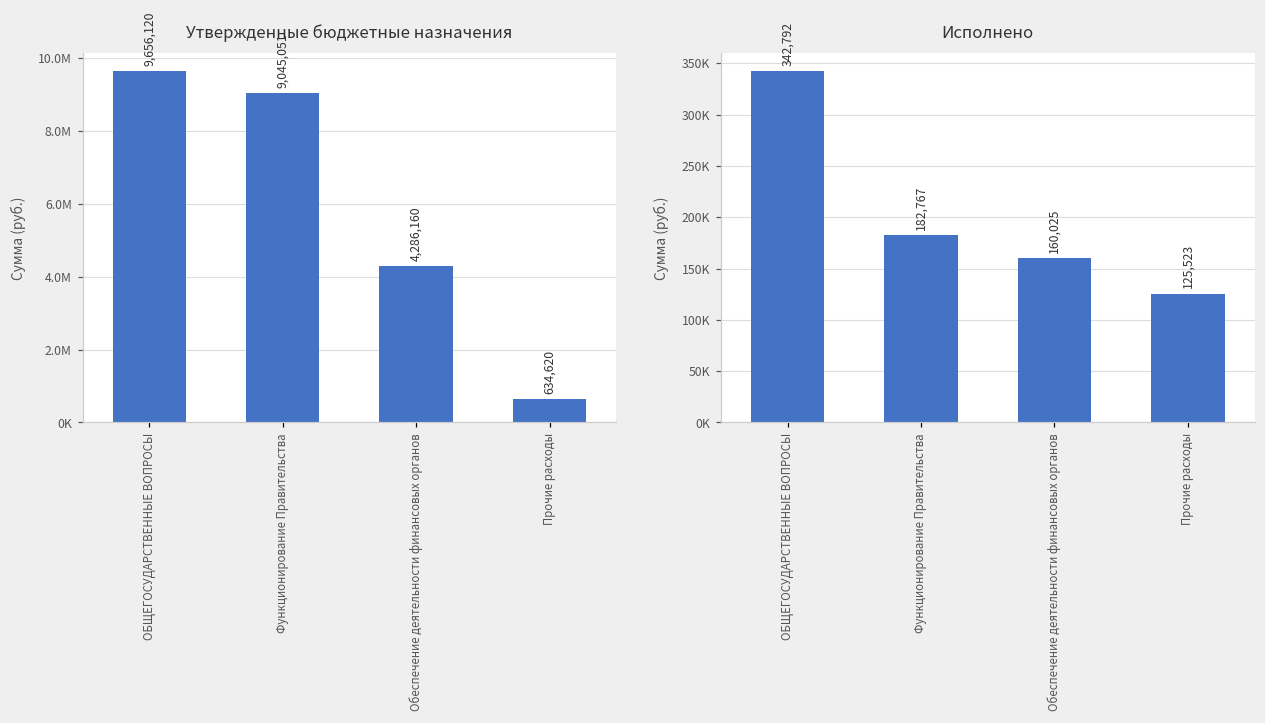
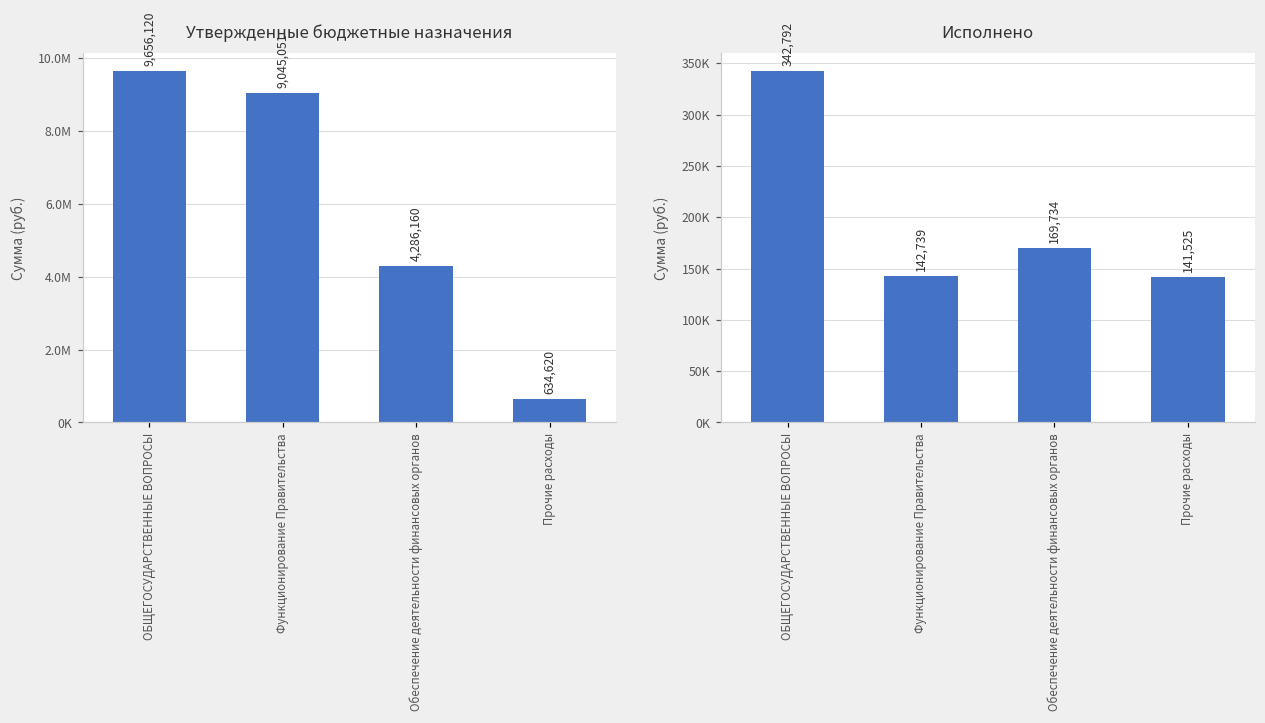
Исполнено, Функционирование Правительства: 182,767 -> 142,739
Исполнено, Обеспечение деятельности финансовых органов: 160,025 -> 169,734
Исполнено, Прочие расходы: 125,523 -> 141,525
